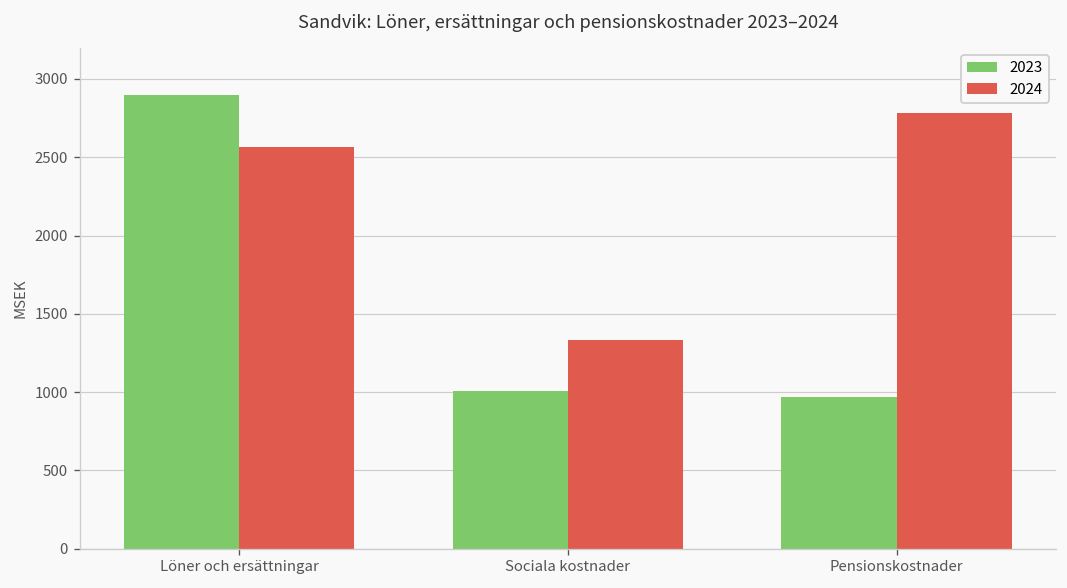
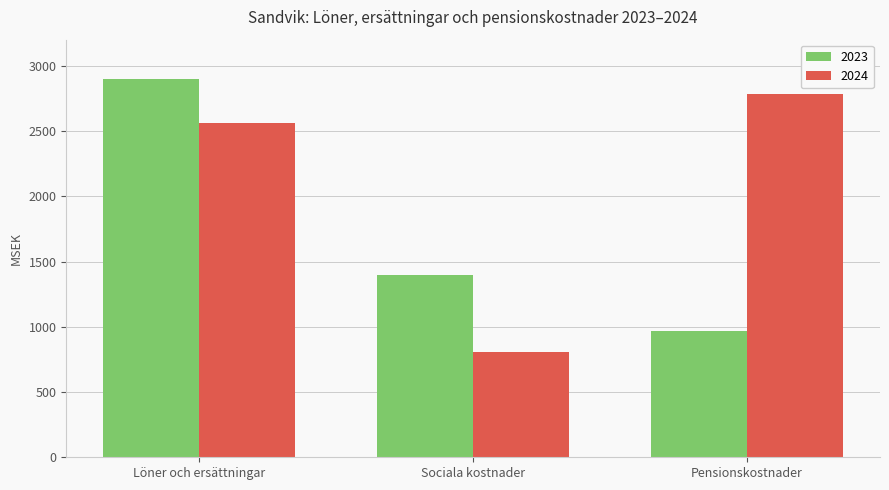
2023, Sociala kostnader: 1010 -> 1390
2024, Sociala kostnader: 1330 -> 800
